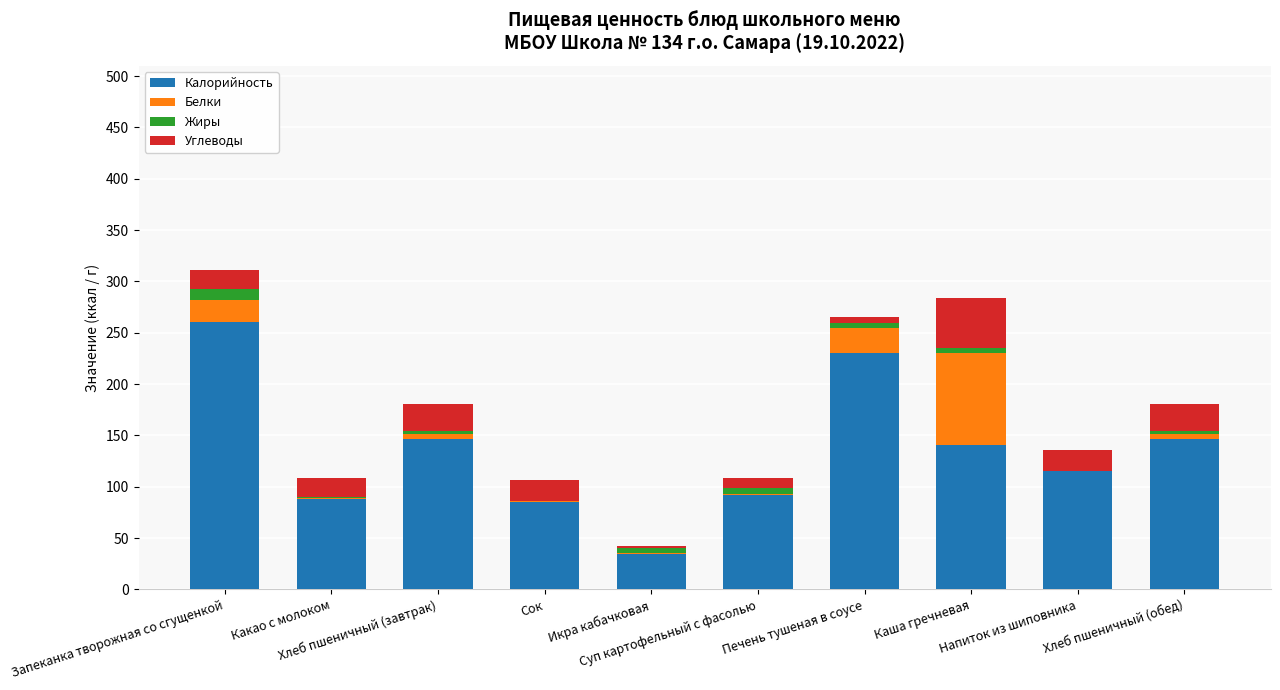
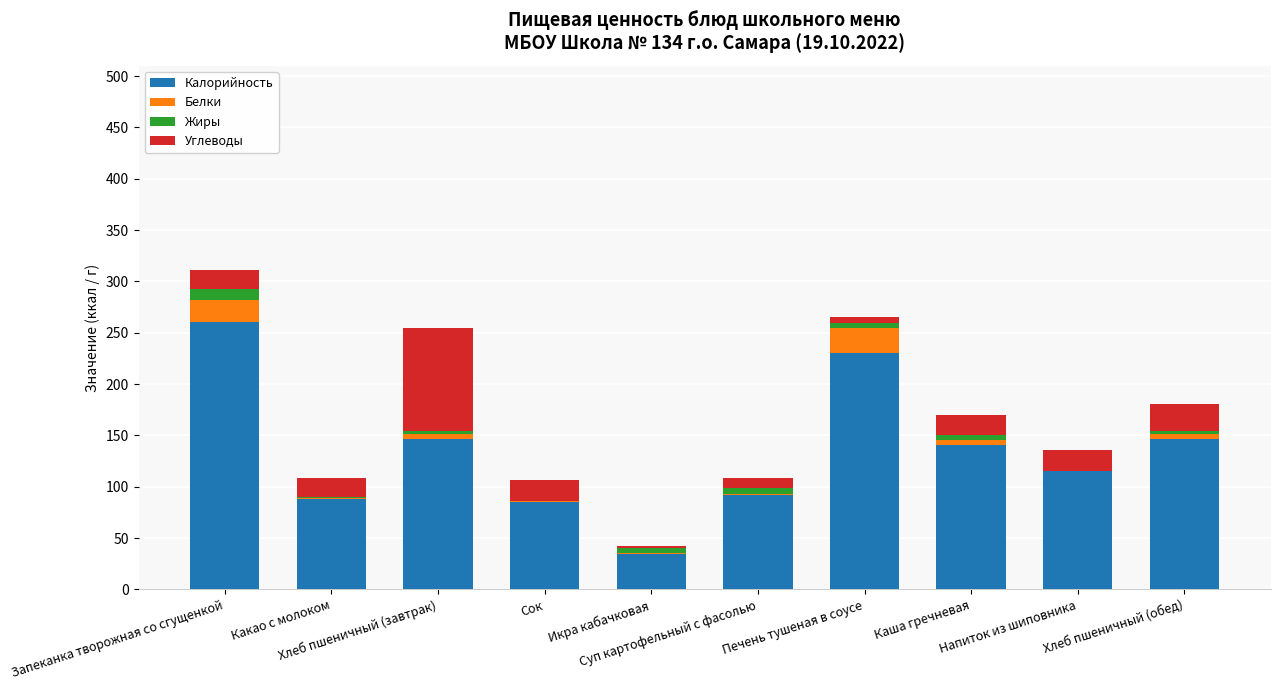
Углеводы, Хлеб пшеничный (завтрак): 26 -> 101
Белки, Каша гречневая: 90 -> 4
Углеводы, Каша гречневая: 49 -> 20
